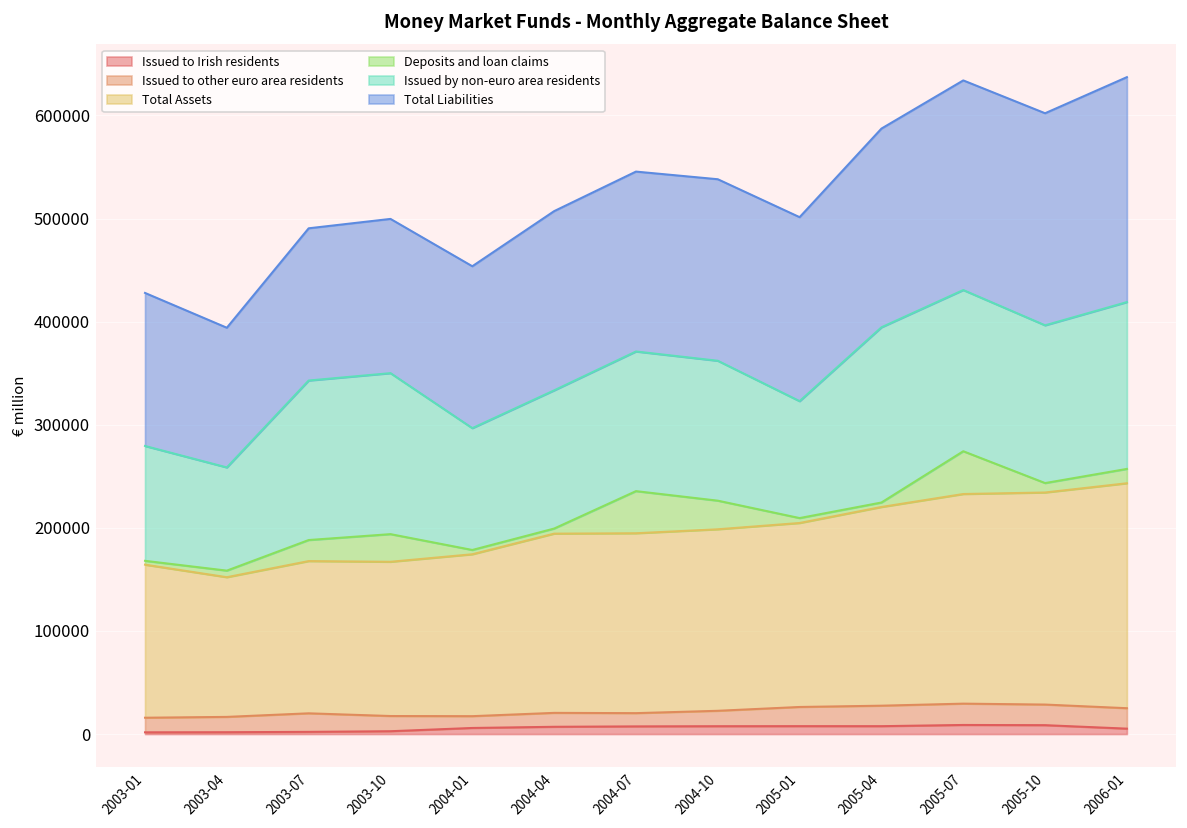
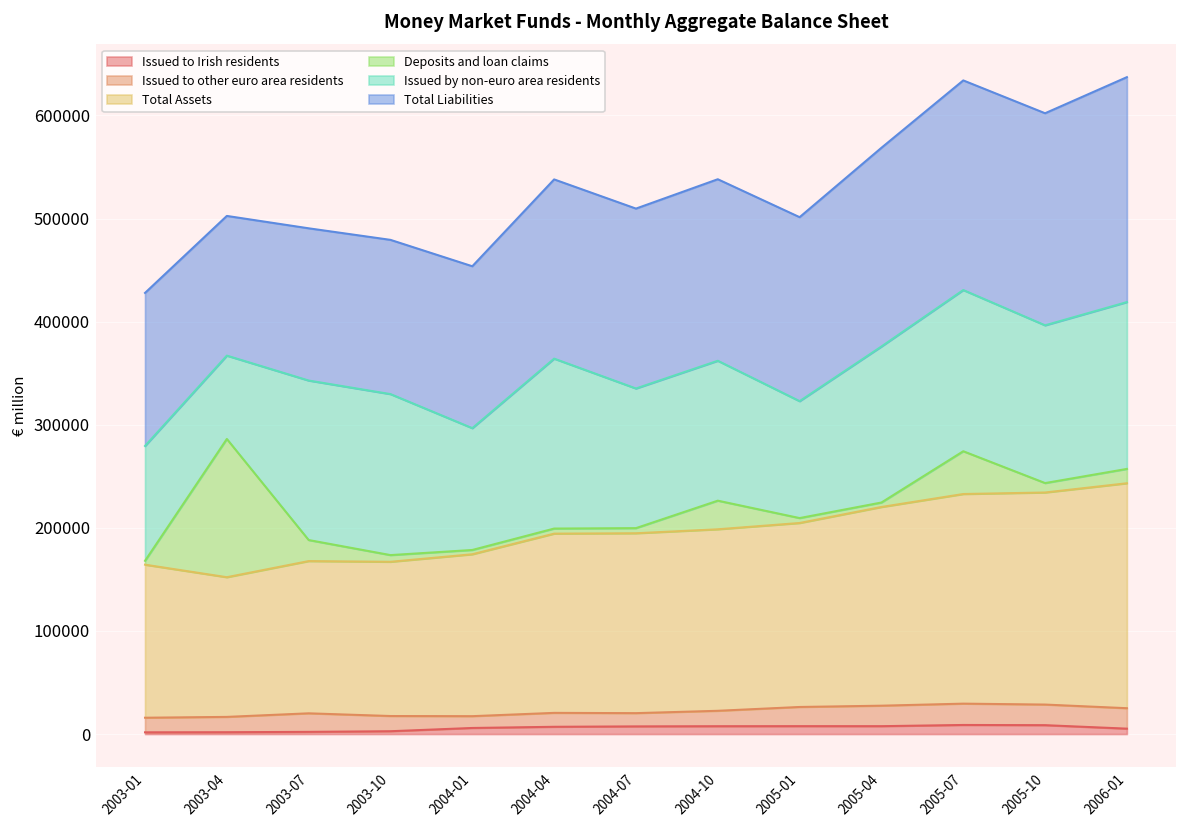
Deposits and loan claims, 2003-04: 10000 -> 130000
Issued by non-euro area residents, 2003-04: 100000 -> 80000
Deposits and loan claims, 2003-10: 30000 -> 10000
Issued by non-euro area residents, 2004-04: 130000 -> 160000
Deposits and loan claims, 2004-07: 40000 -> 0
Issued by non-euro area residents, 2005-04: 170000 -> 150000
